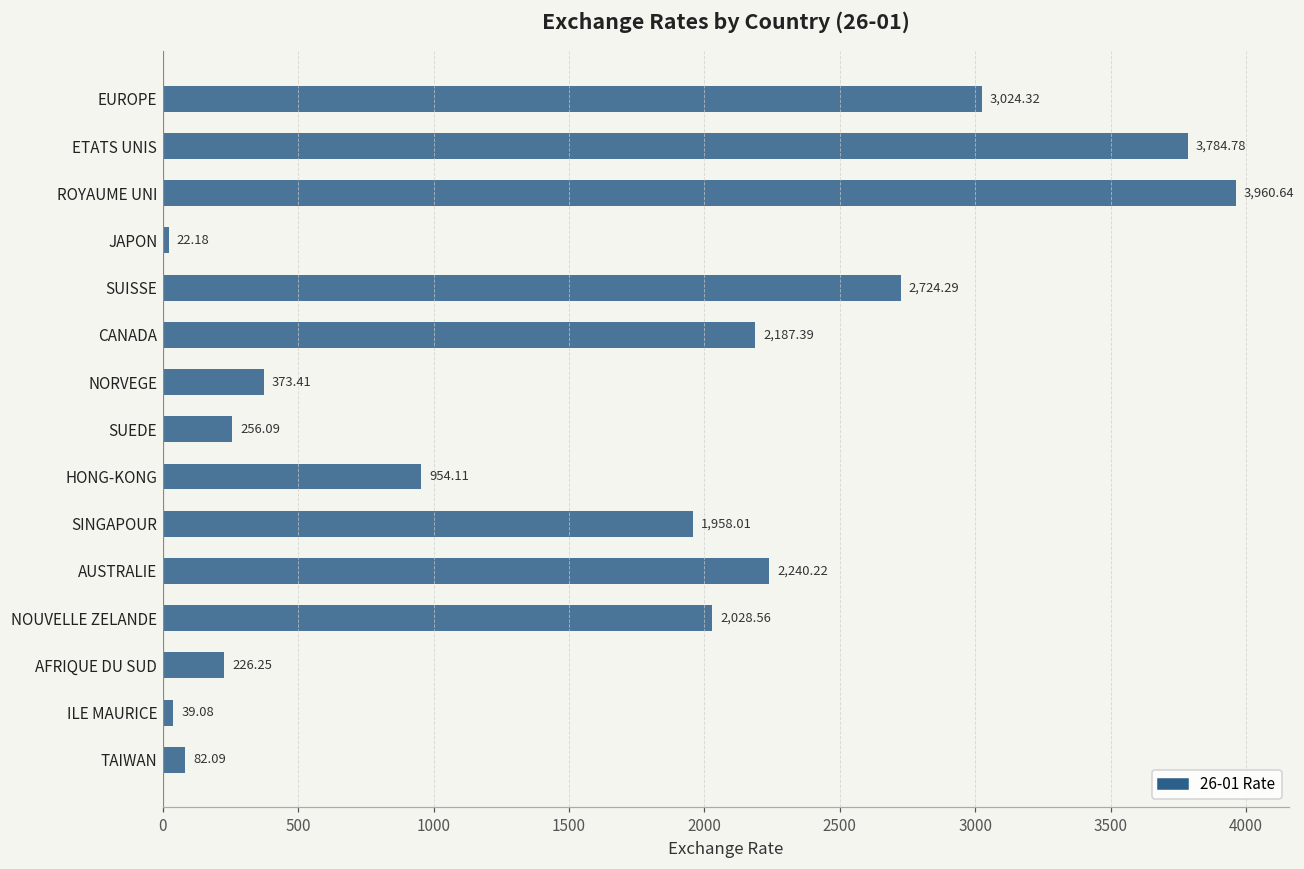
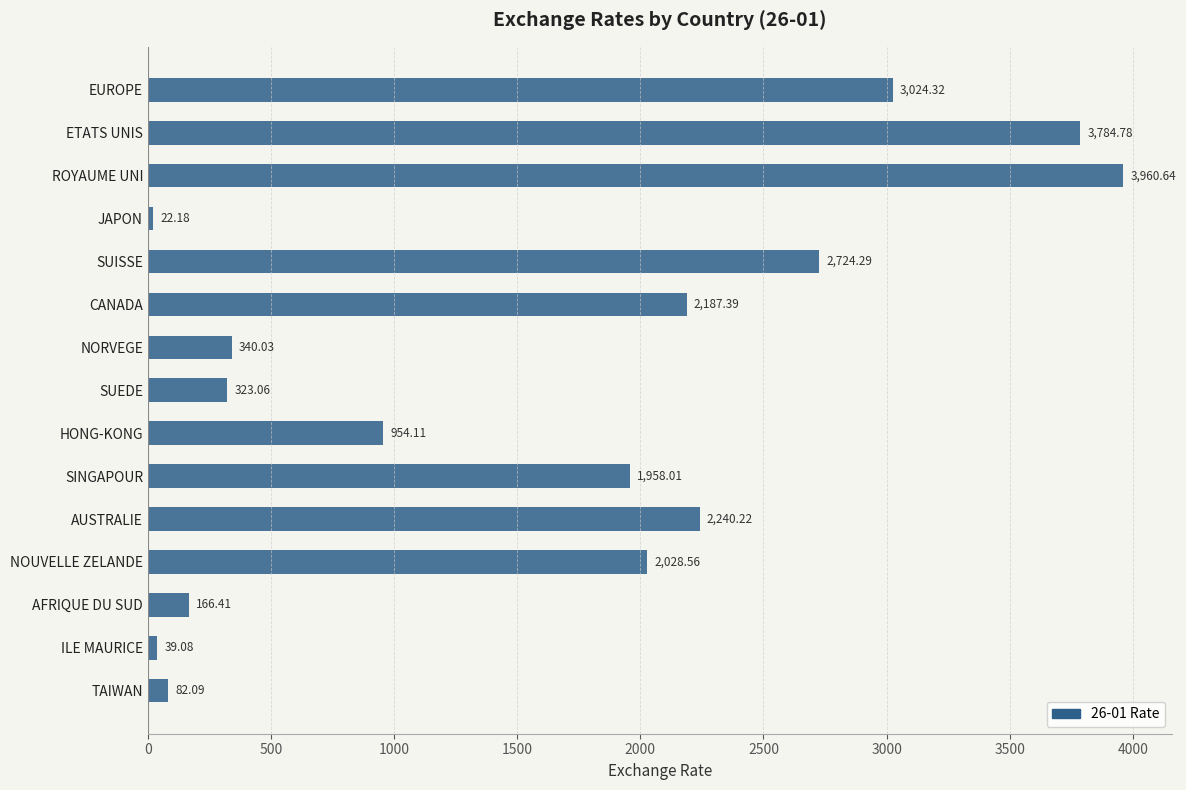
NORVEGE: 373.41 -> 340.03
SUEDE: 256.09 -> 323.06
AFRIQUE DU SUD: 226.25 -> 166.41
